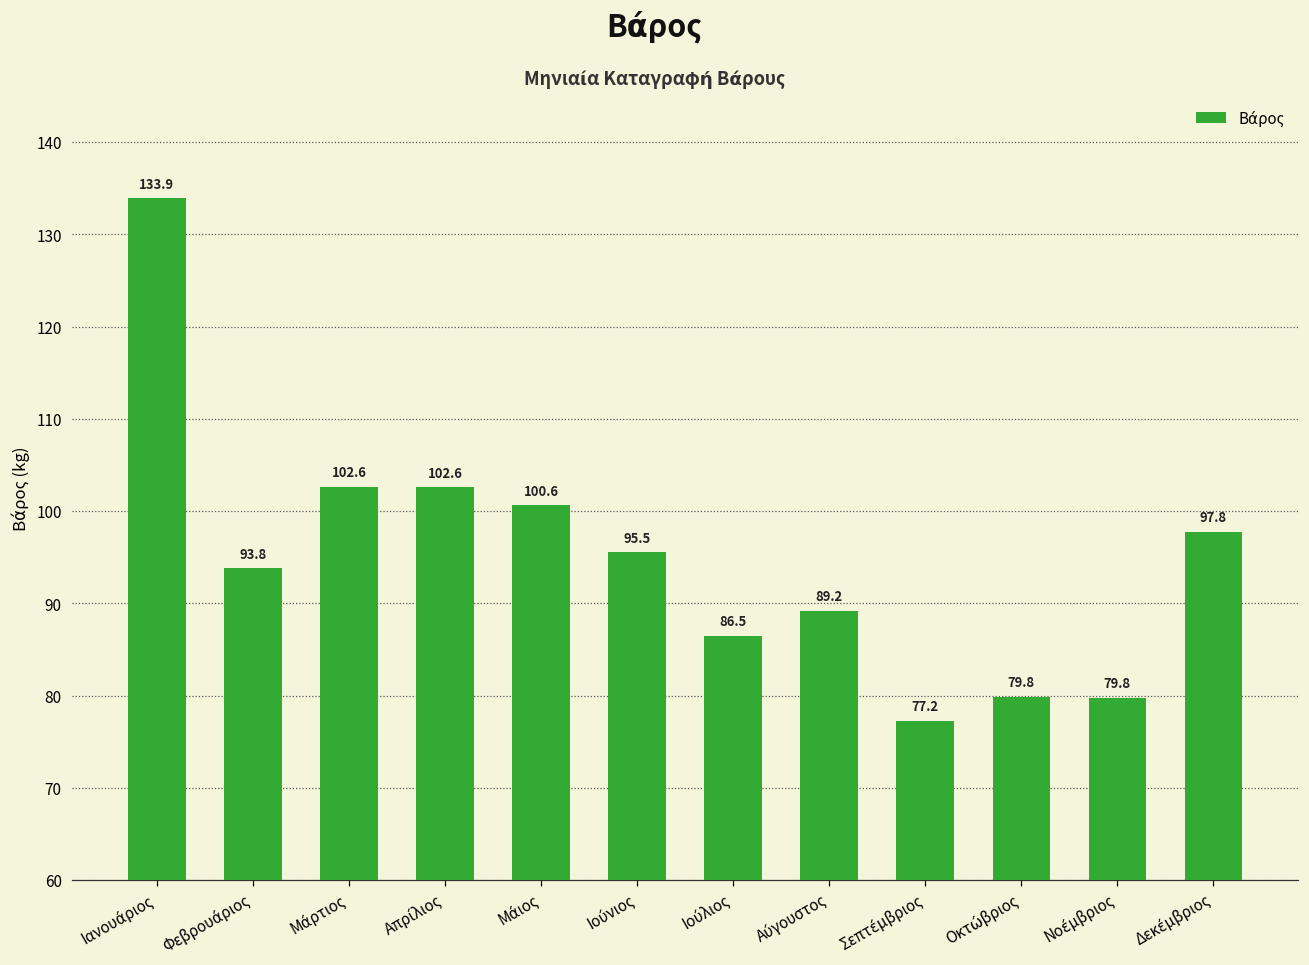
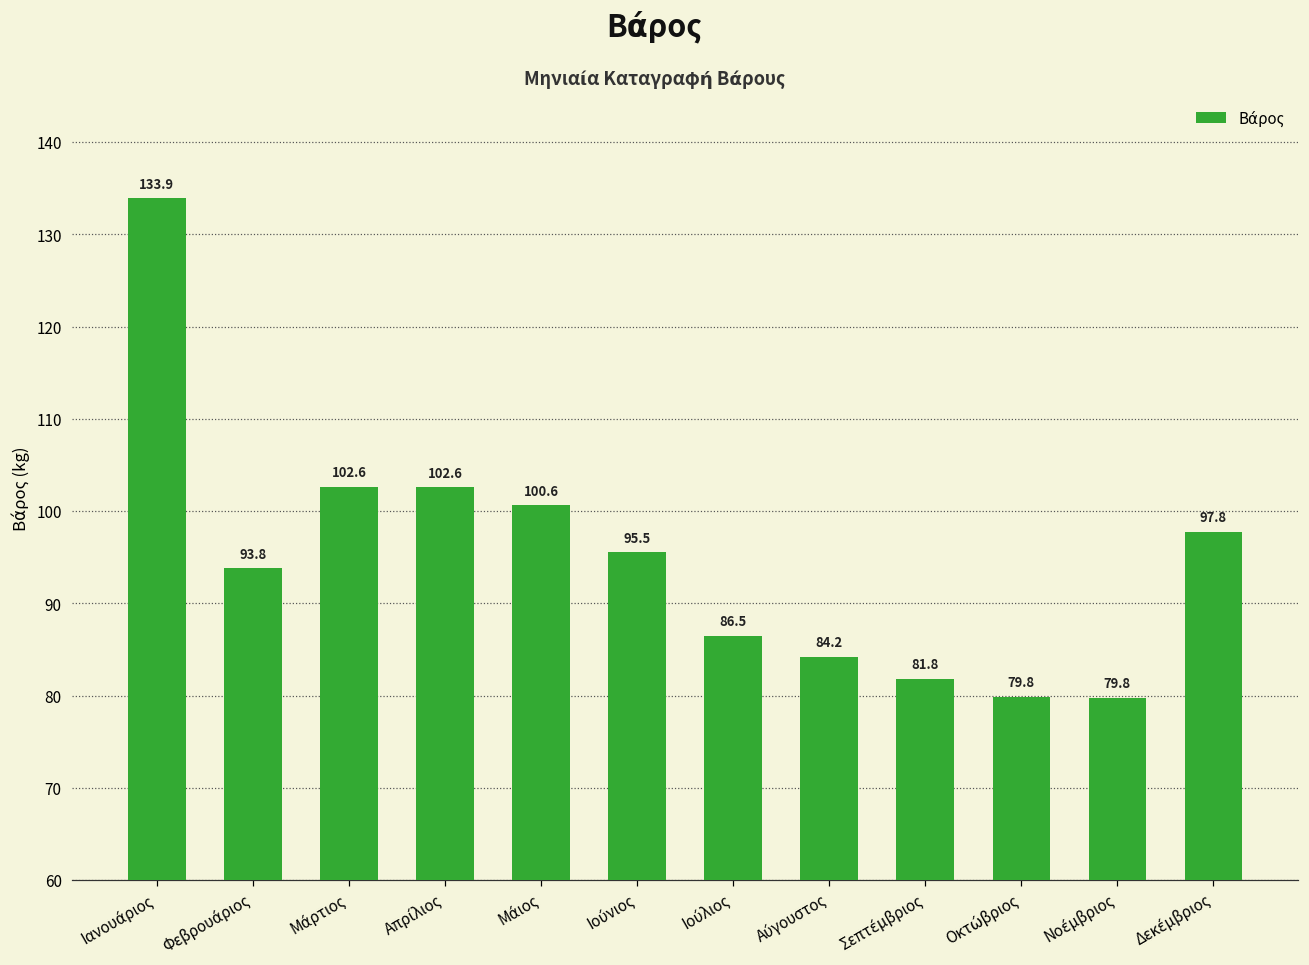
Αύγουστος: 89.2 -> 84.2
Σεπτέμβριος: 77.2 -> 81.8
